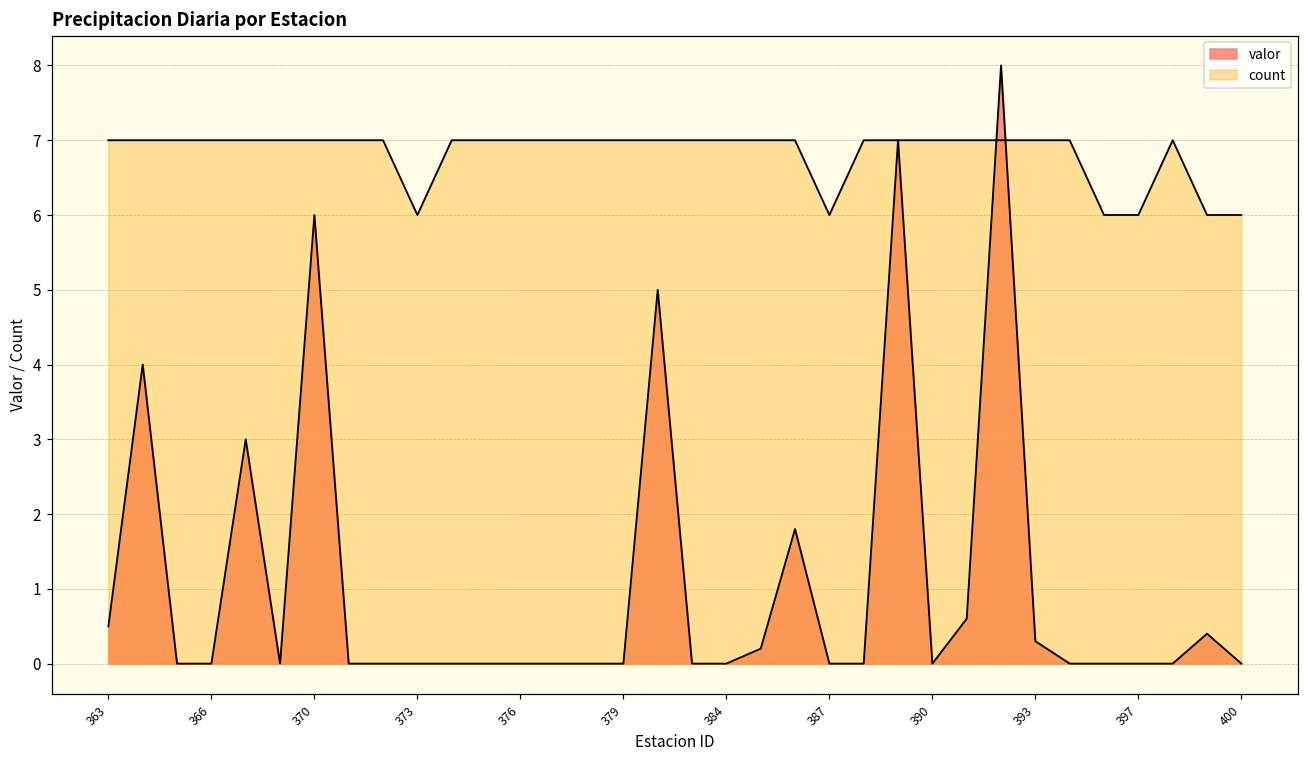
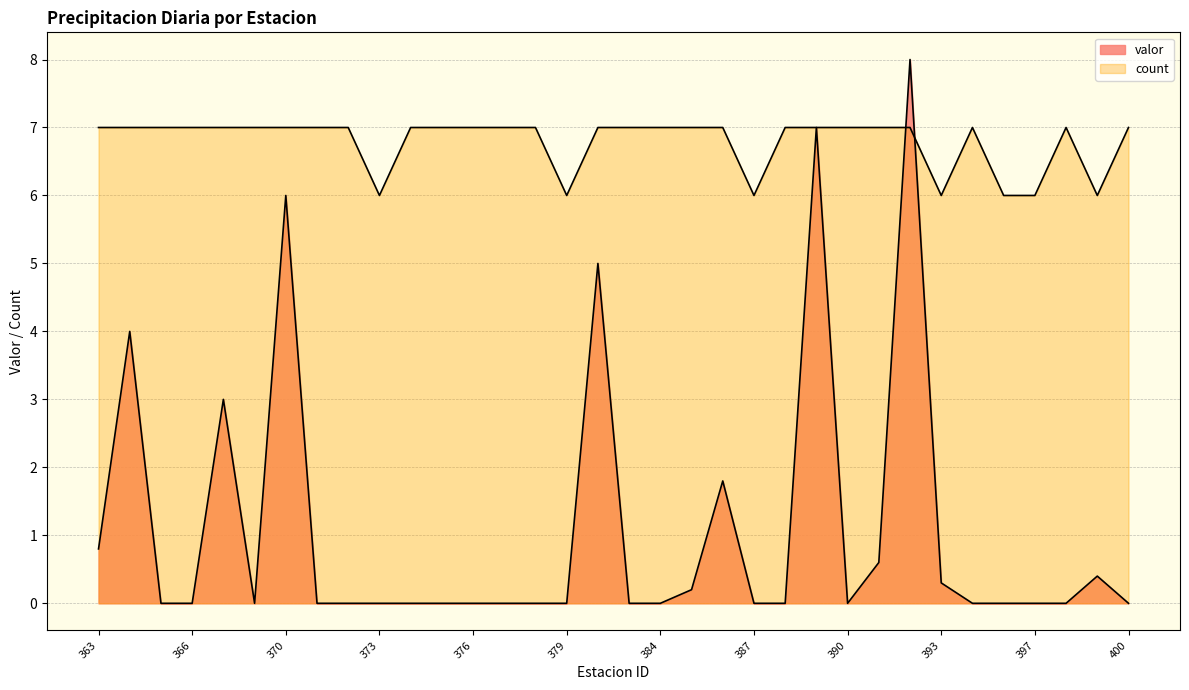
valor, 363: 0.5 -> 0.8
count, 379: 7 -> 6
count, 393: 7 -> 6
count, 400: 6 -> 7
